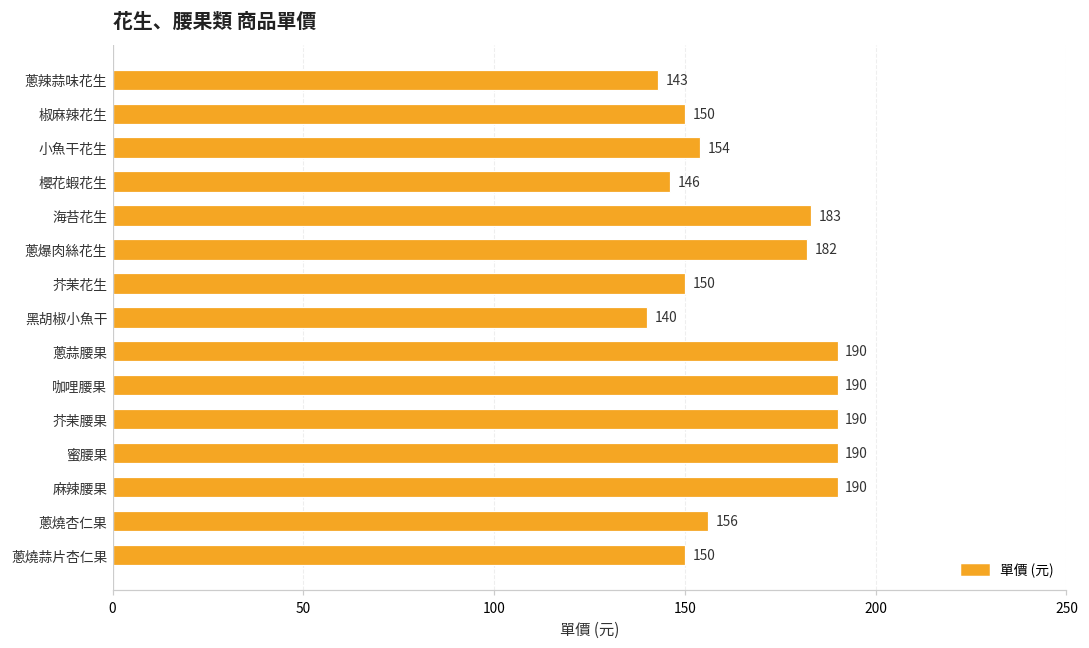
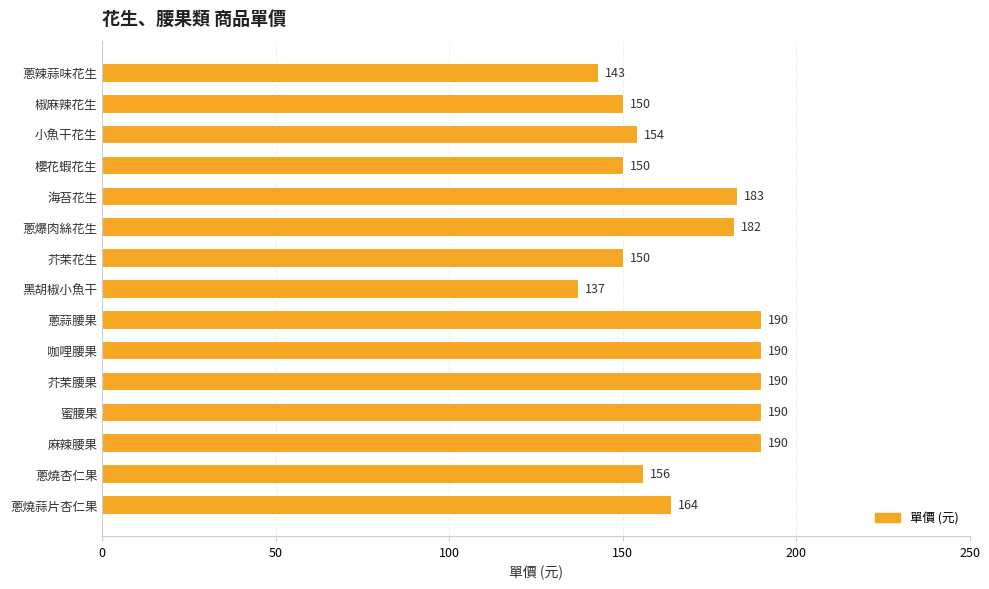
櫻花蝦花生: 146 -> 150
黑胡椒小魚干: 140 -> 137
蔥燒蒜片杏仁果: 150 -> 164
